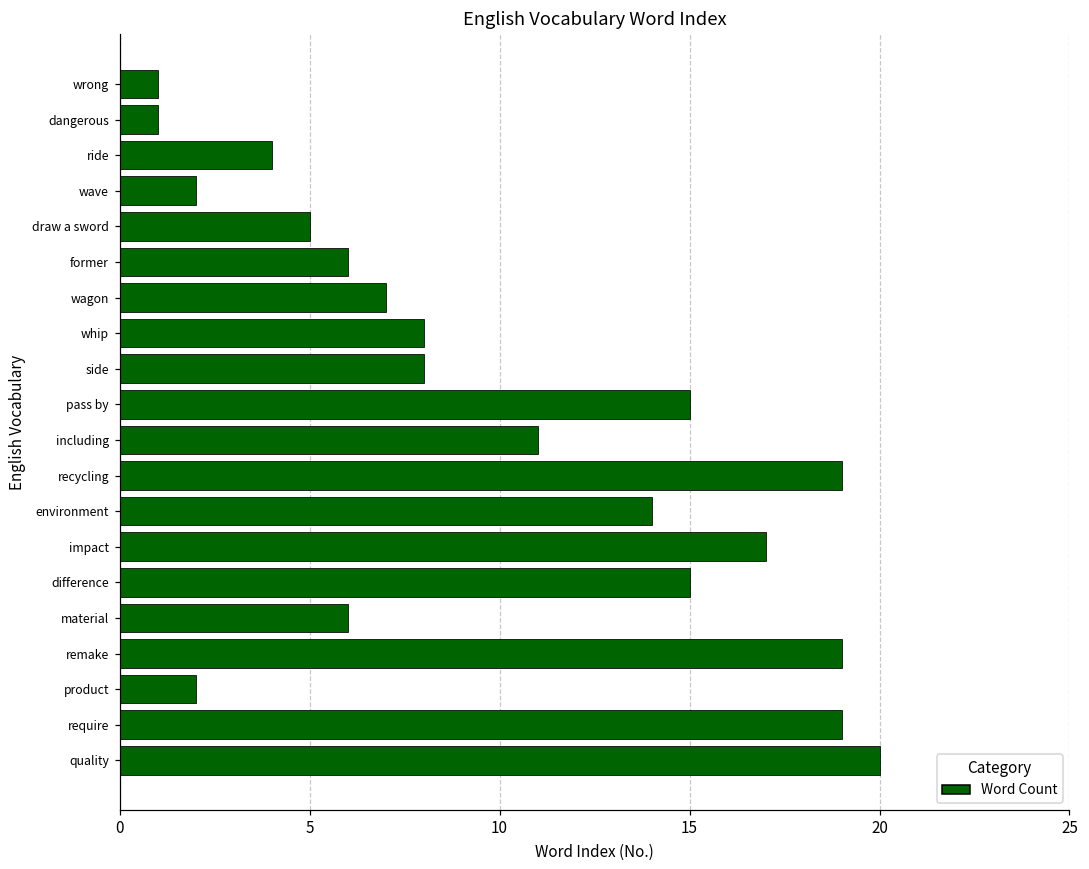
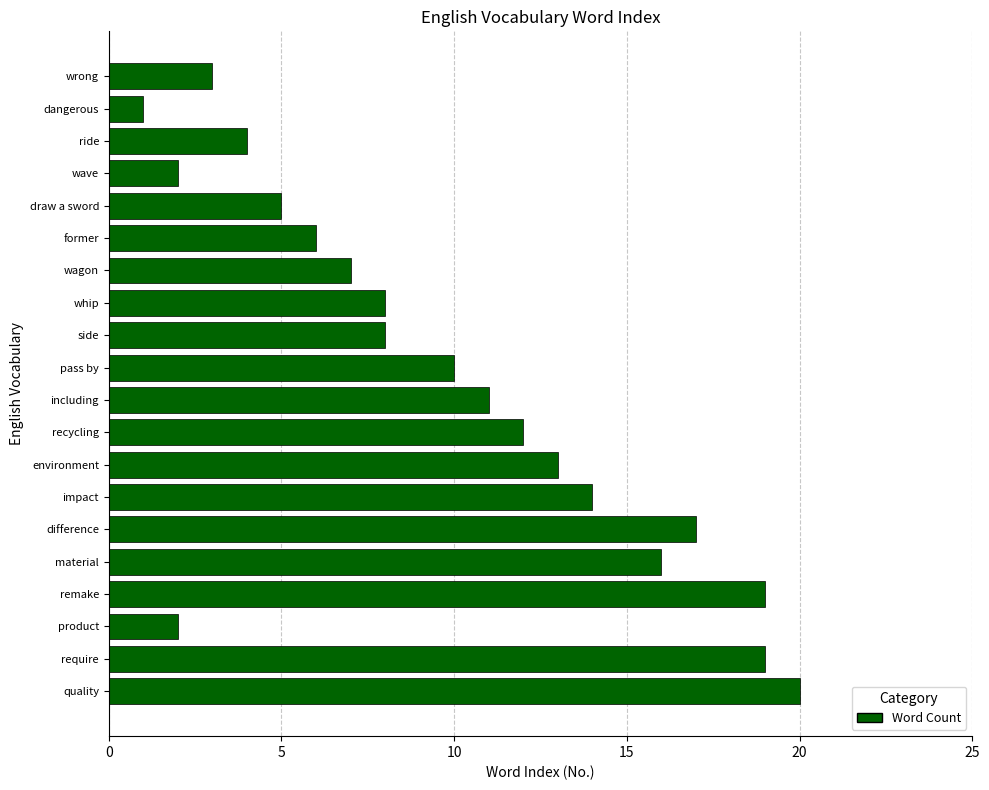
wrong: 1 -> 3
pass by: 15 -> 10
recycling: 19 -> 12
environment: 14 -> 13
impact: 17 -> 14
difference: 15 -> 17
material: 6 -> 16
